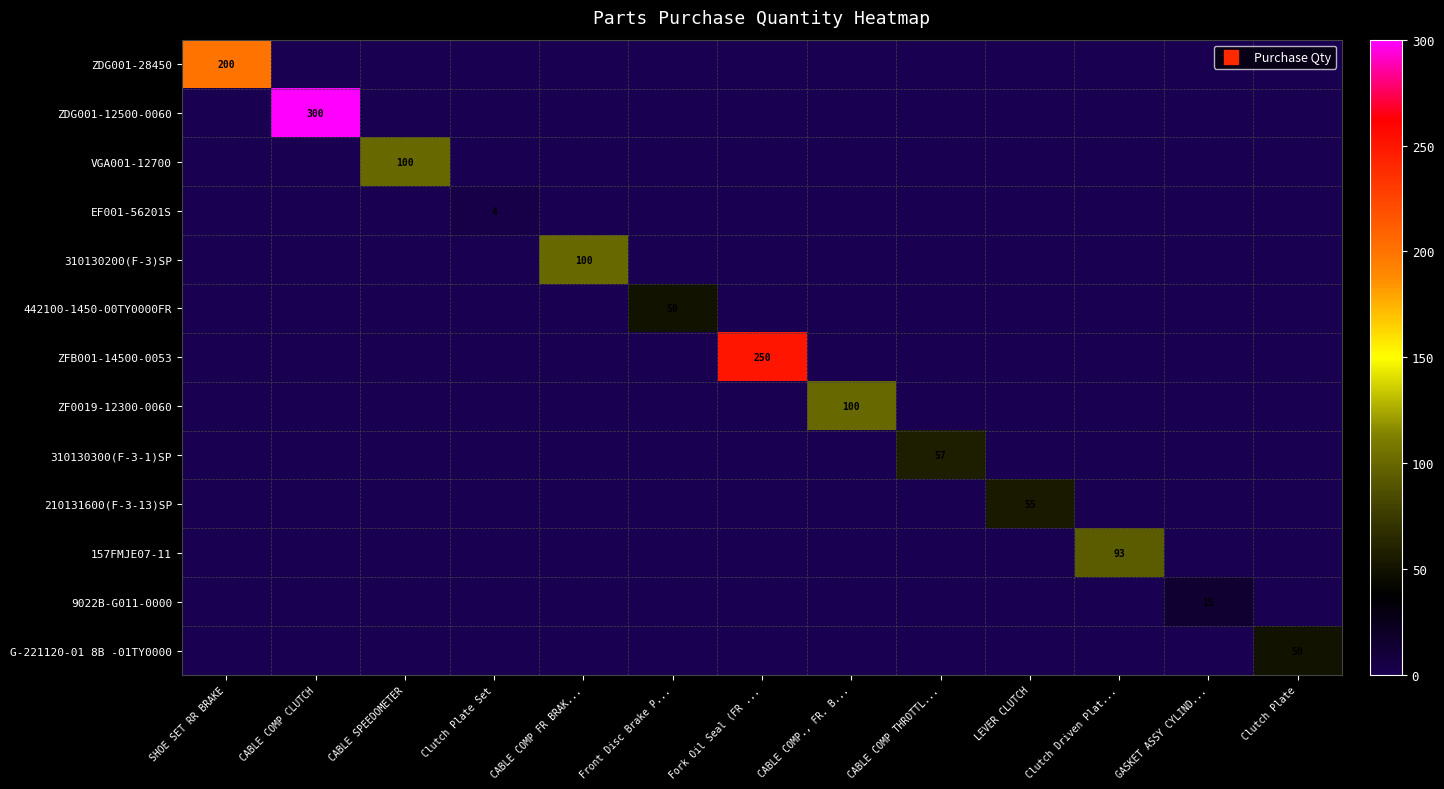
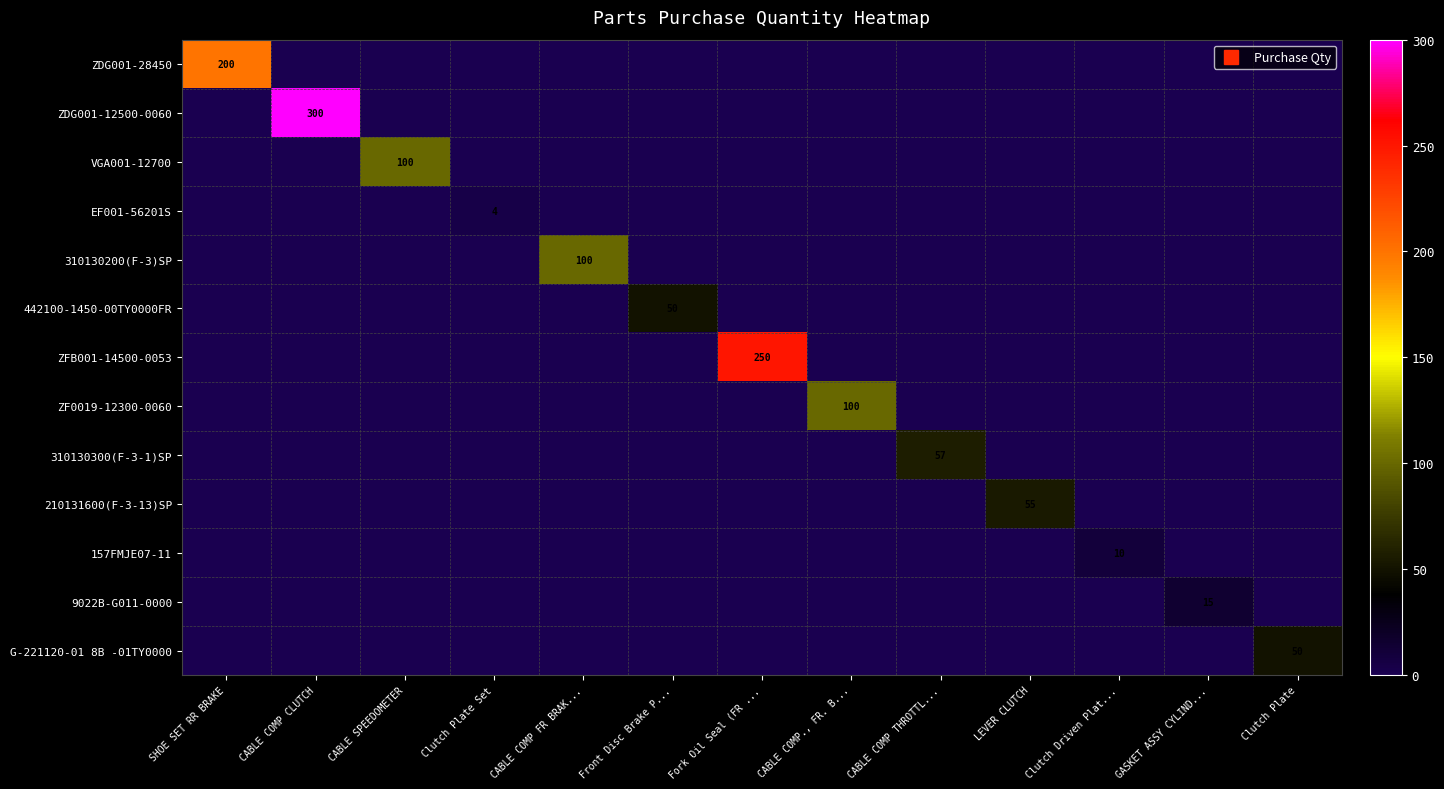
157FMJE07-11, Clutch Driven Plat...: 93 -> 10
